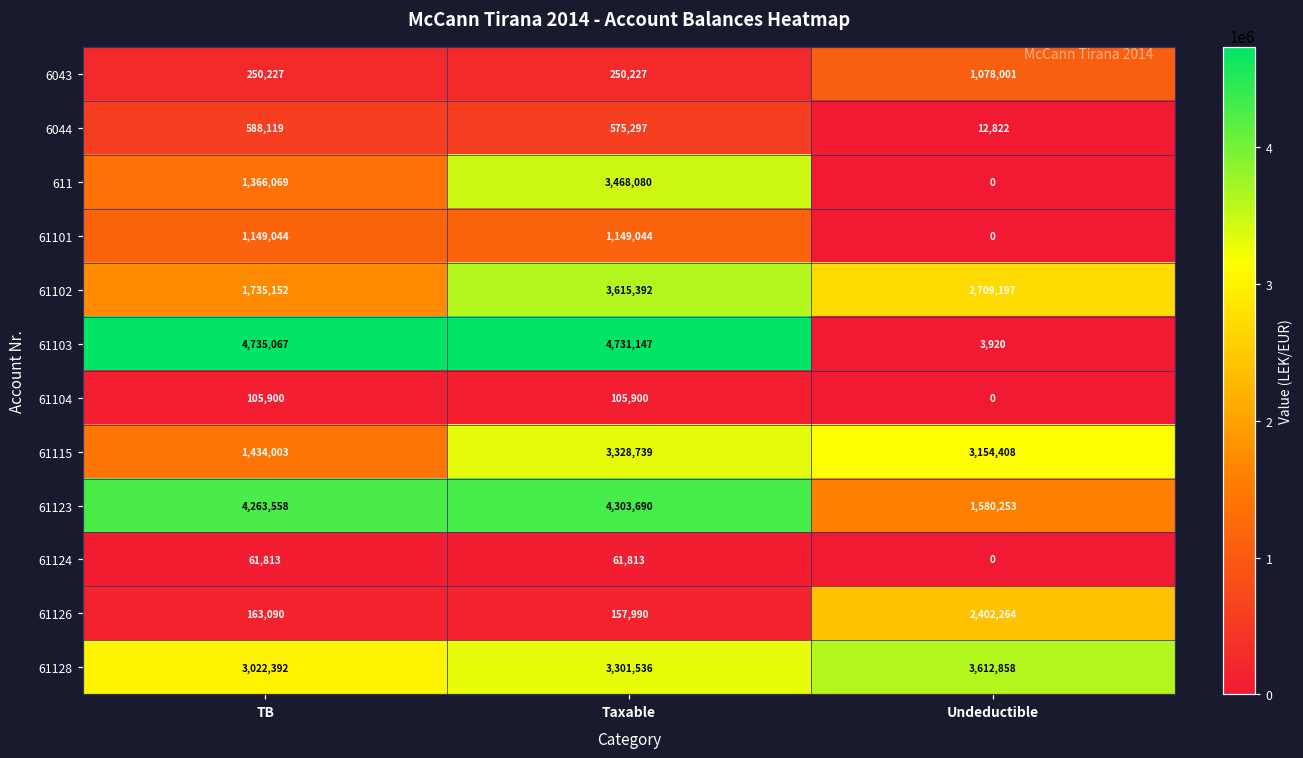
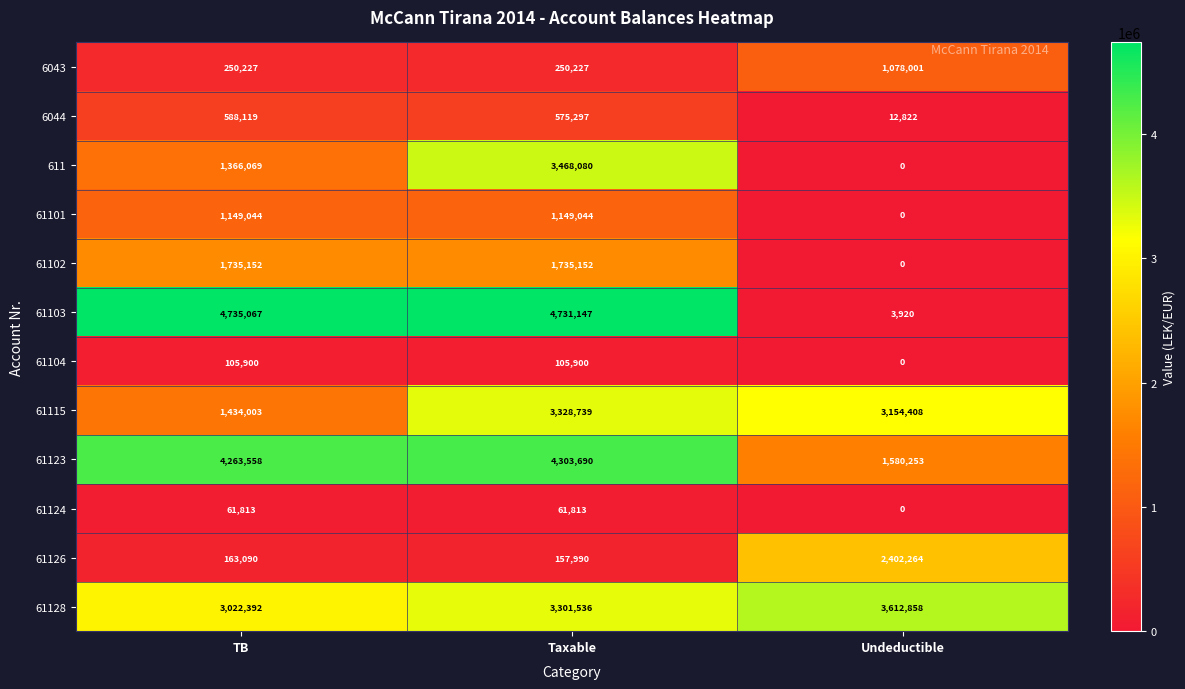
61102, Taxable: 3,615,392 -> 1,735,152
61102, Undeductible: 2,709,197 -> 0
